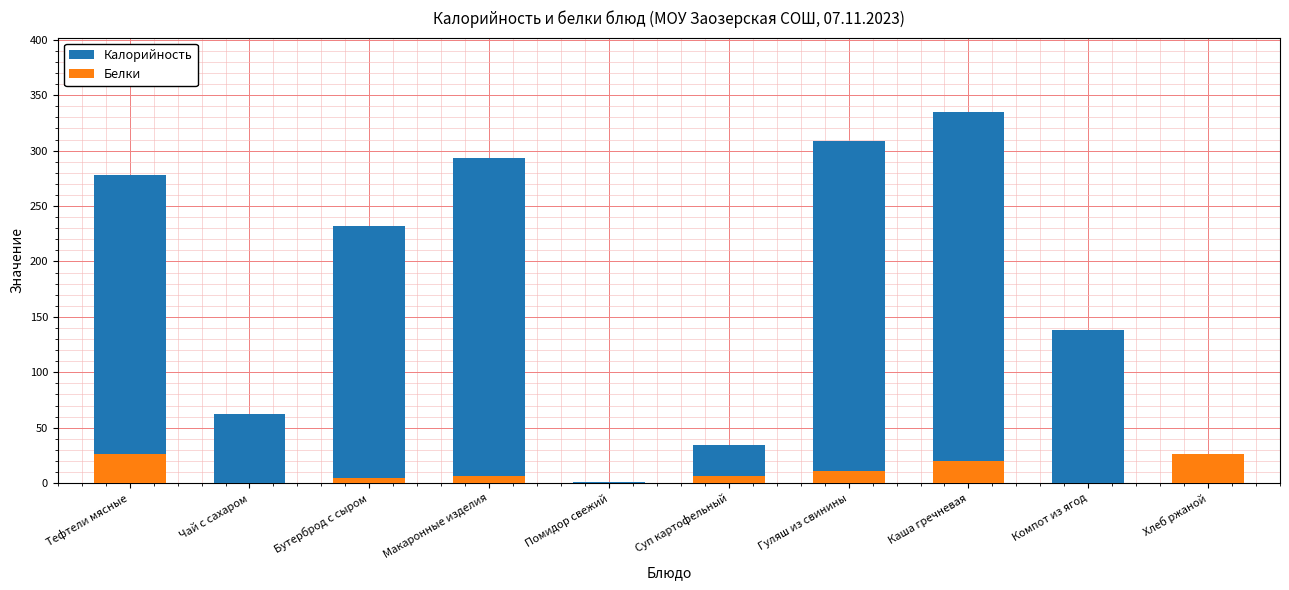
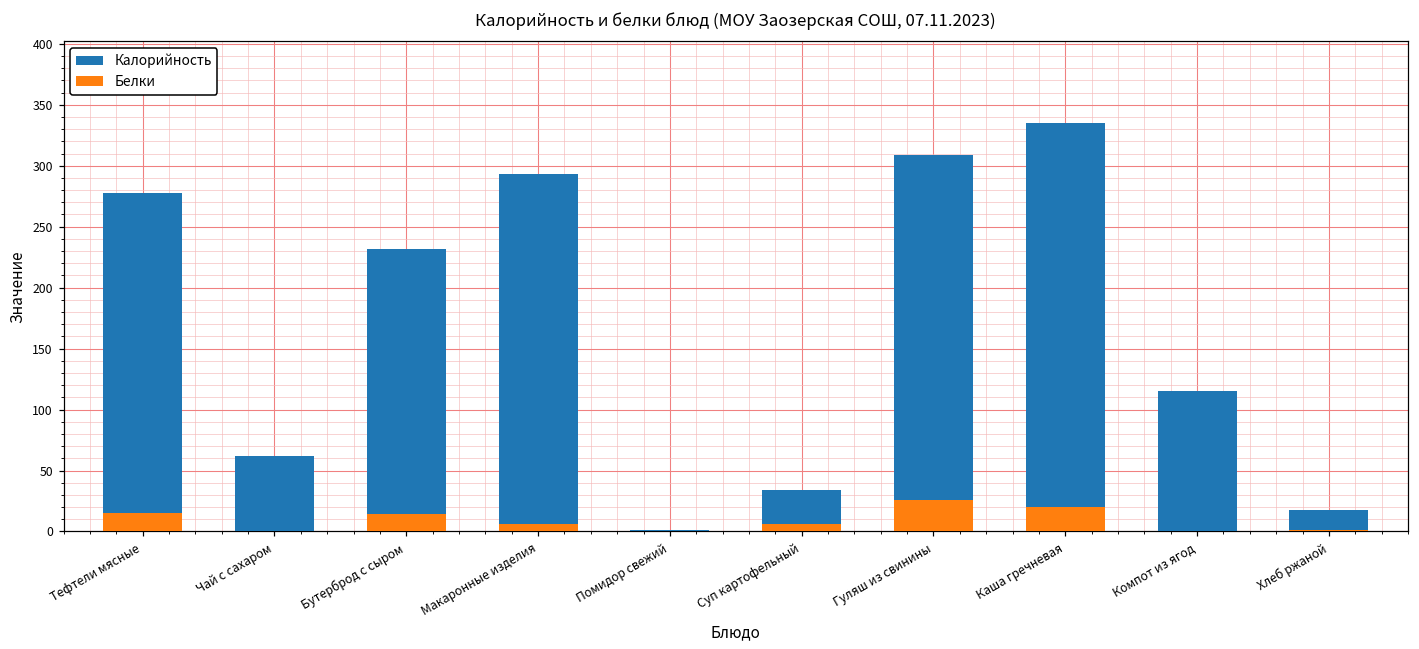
Белки, Тефтели мясные: 26 -> 15
Белки, Бутерброд с сыром: 5 -> 14
Белки, Гуляш из свинины: 11 -> 26
Калорийность, Компот из ягод: 138 -> 115
Белки, Хлеб ржаной: 26 -> 1
